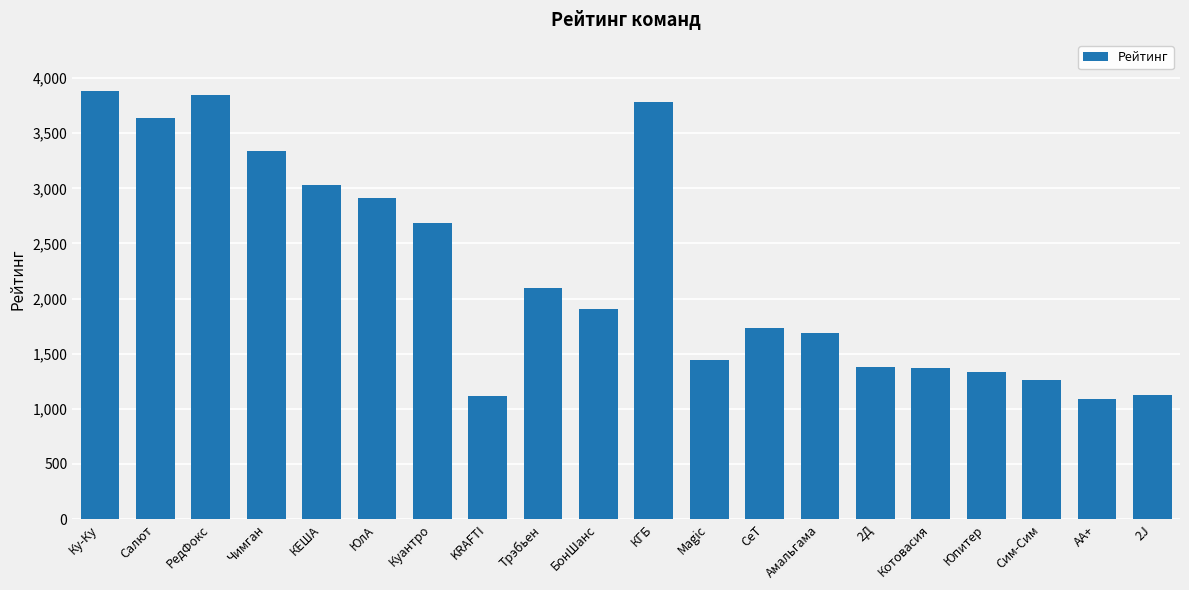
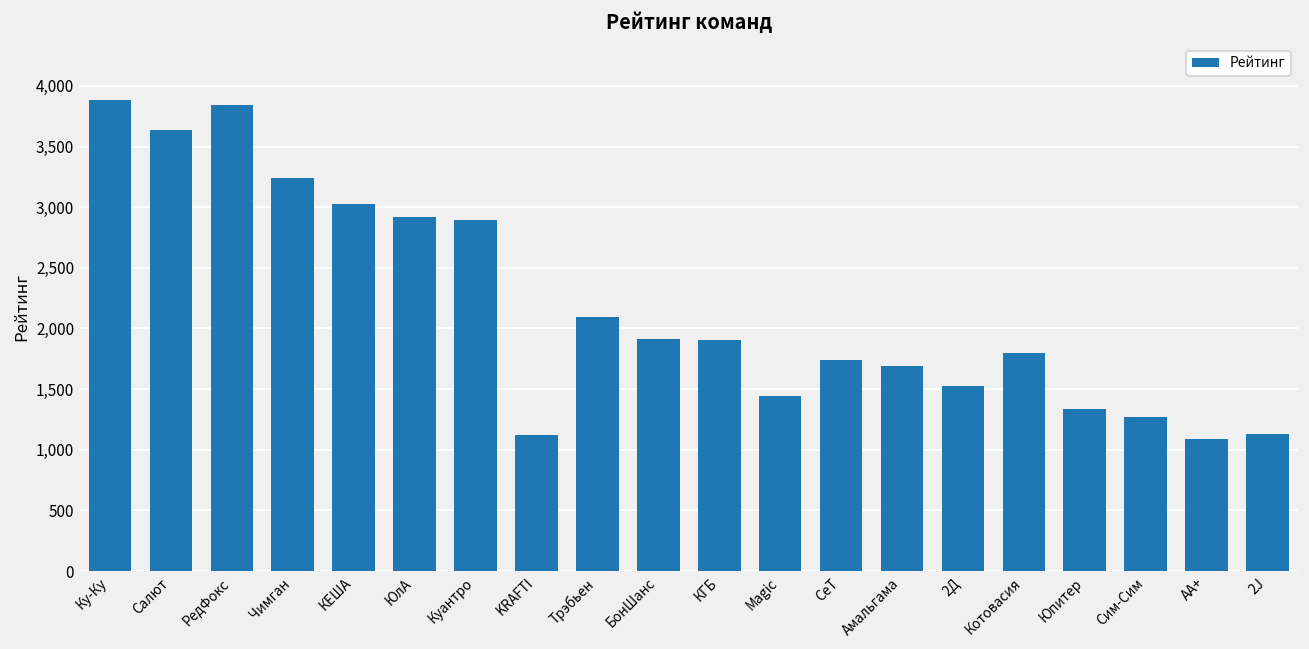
Чимган: 3,340 -> 3,240
Куантро: 2,690 -> 2,890
КГБ: 3,780 -> 1,910
2Д: 1,380 -> 1,530
Котовасия: 1,370 -> 1,800
